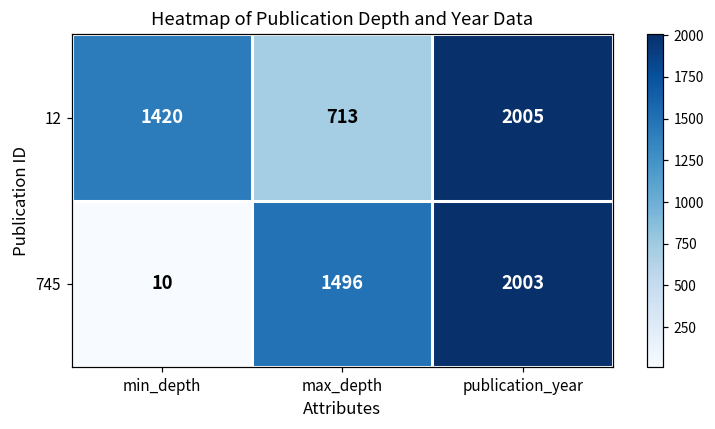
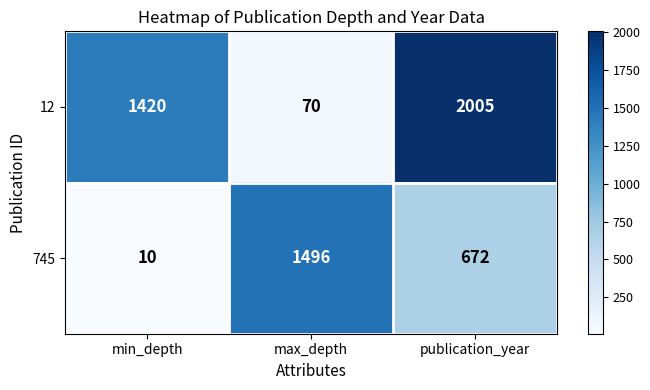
12, max_depth: 713 -> 70
745, publication_year: 2003 -> 672
